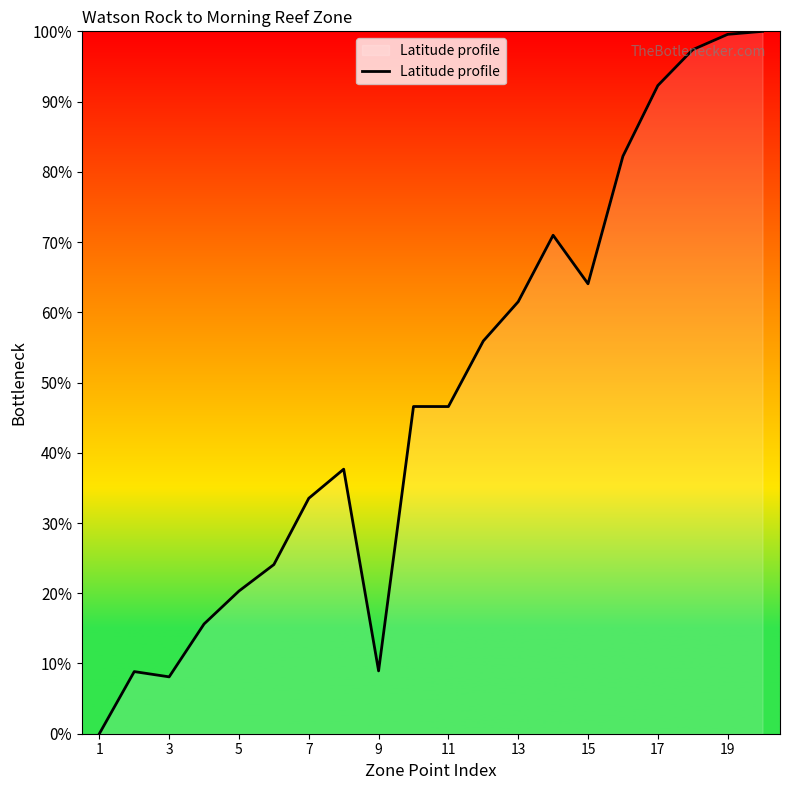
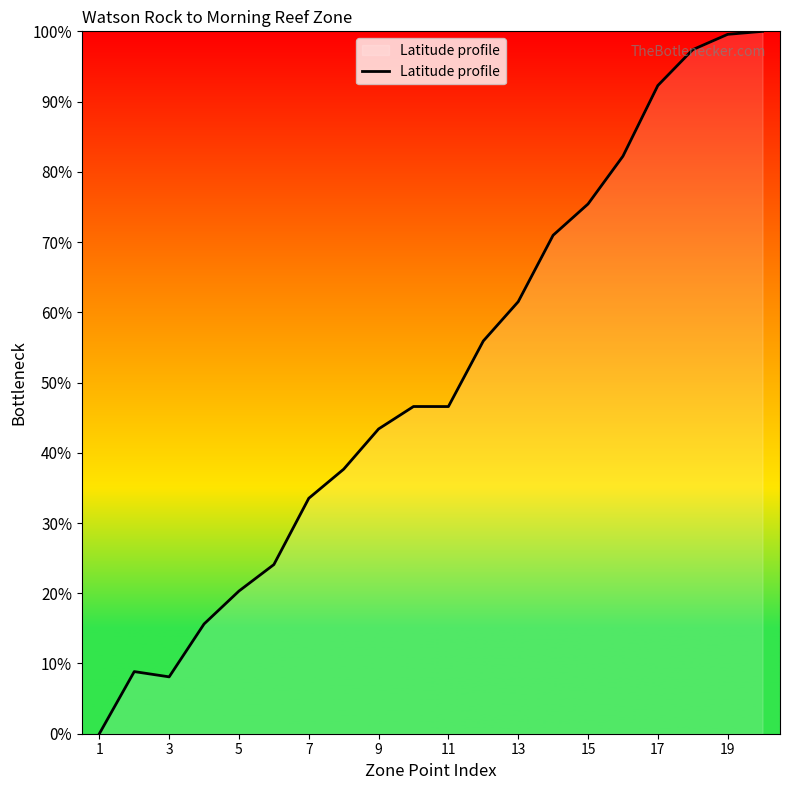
9: 9% -> 43%
15: 64% -> 75%
